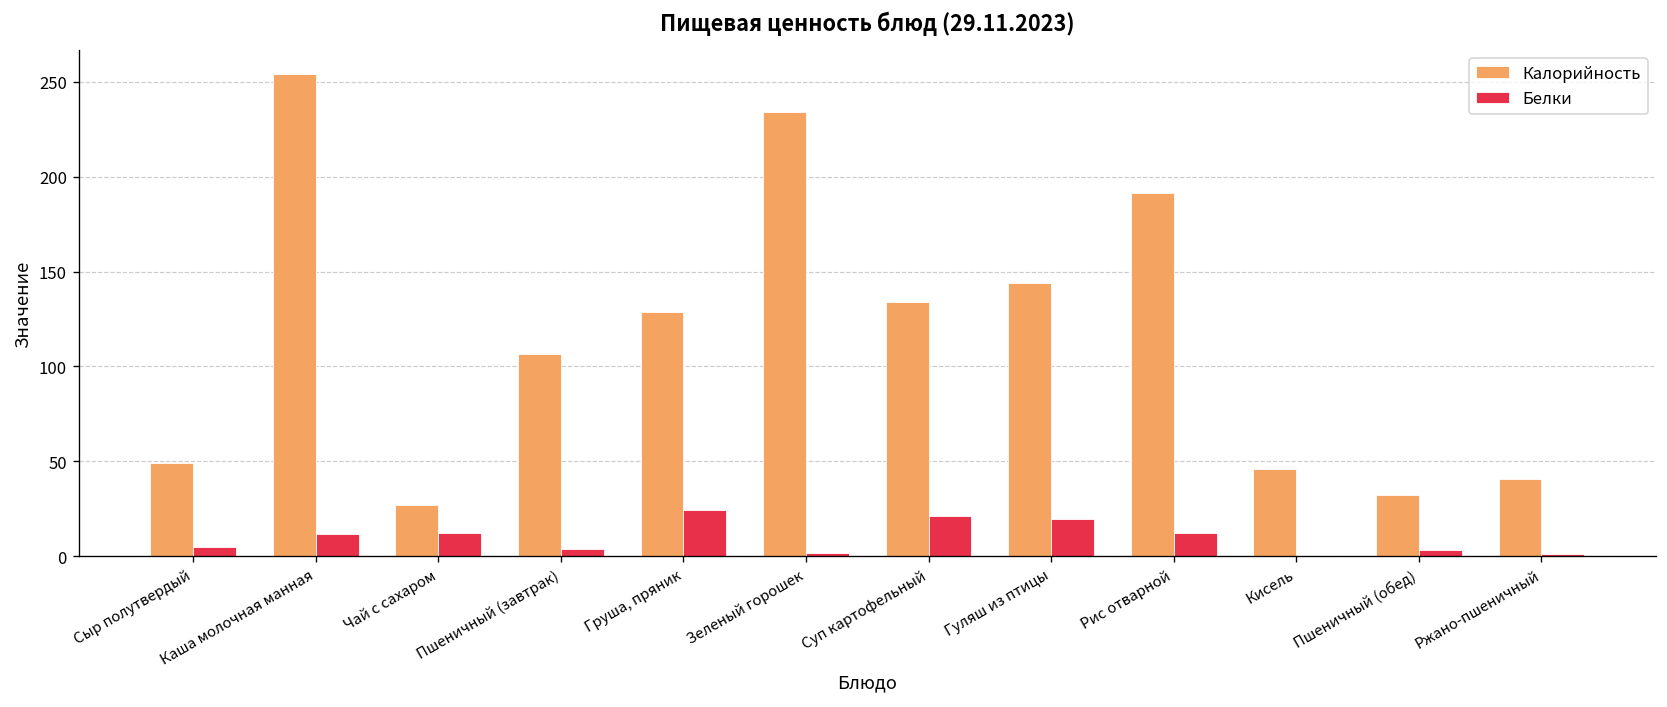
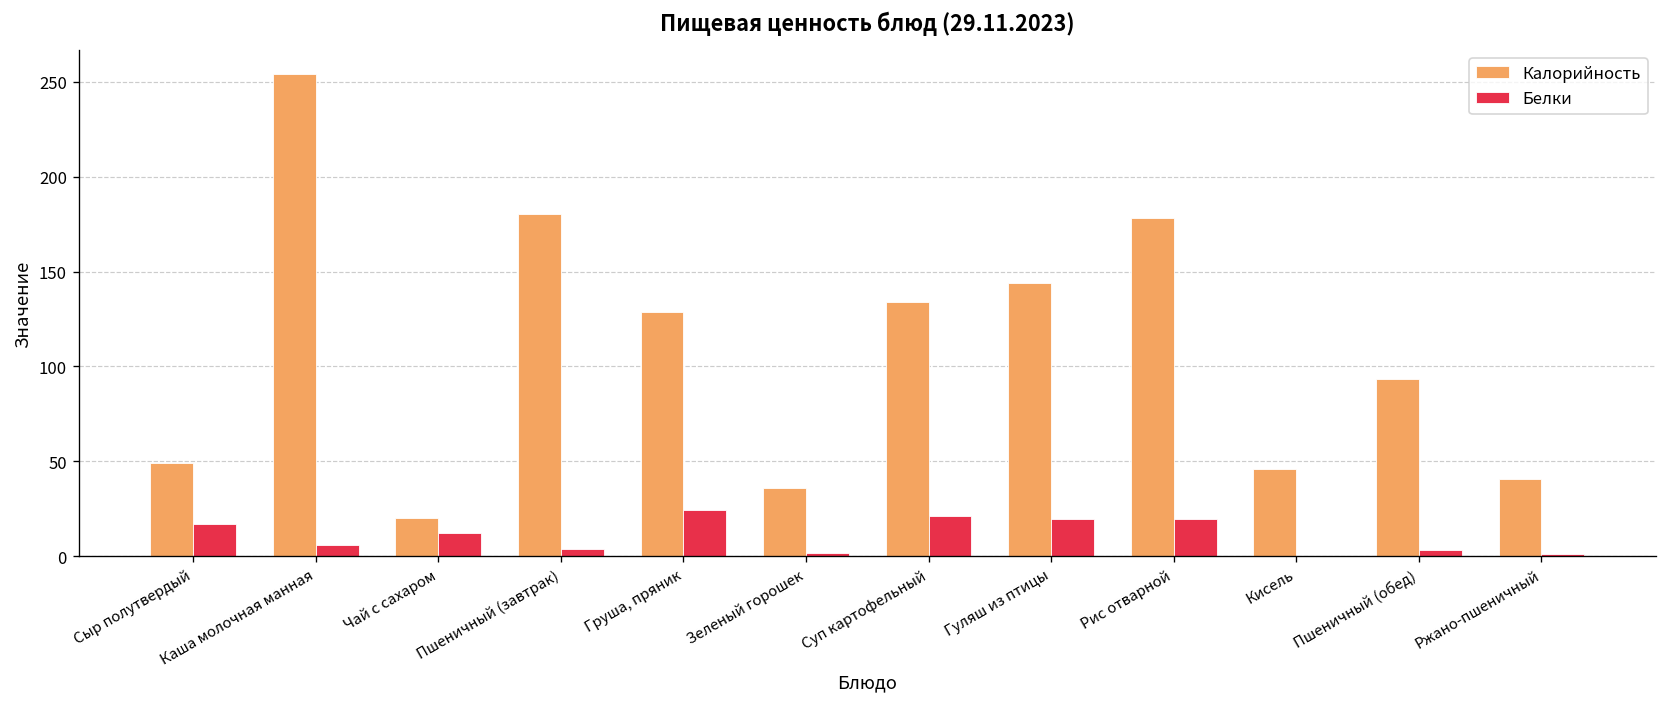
Белки, Сыр полутвердый: 5 -> 17
Белки, Каша молочная манная: 12 -> 6
Калорийность, Чай с сахаром: 27 -> 20
Калорийность, Пшеничный (завтрак): 107 -> 181
Калорийность, Зеленый горошек: 234 -> 36
Калорийность, Рис отварной: 191 -> 178
Белки, Рис отварной: 12 -> 19
Калорийность, Пшеничный (обед): 32 -> 94
